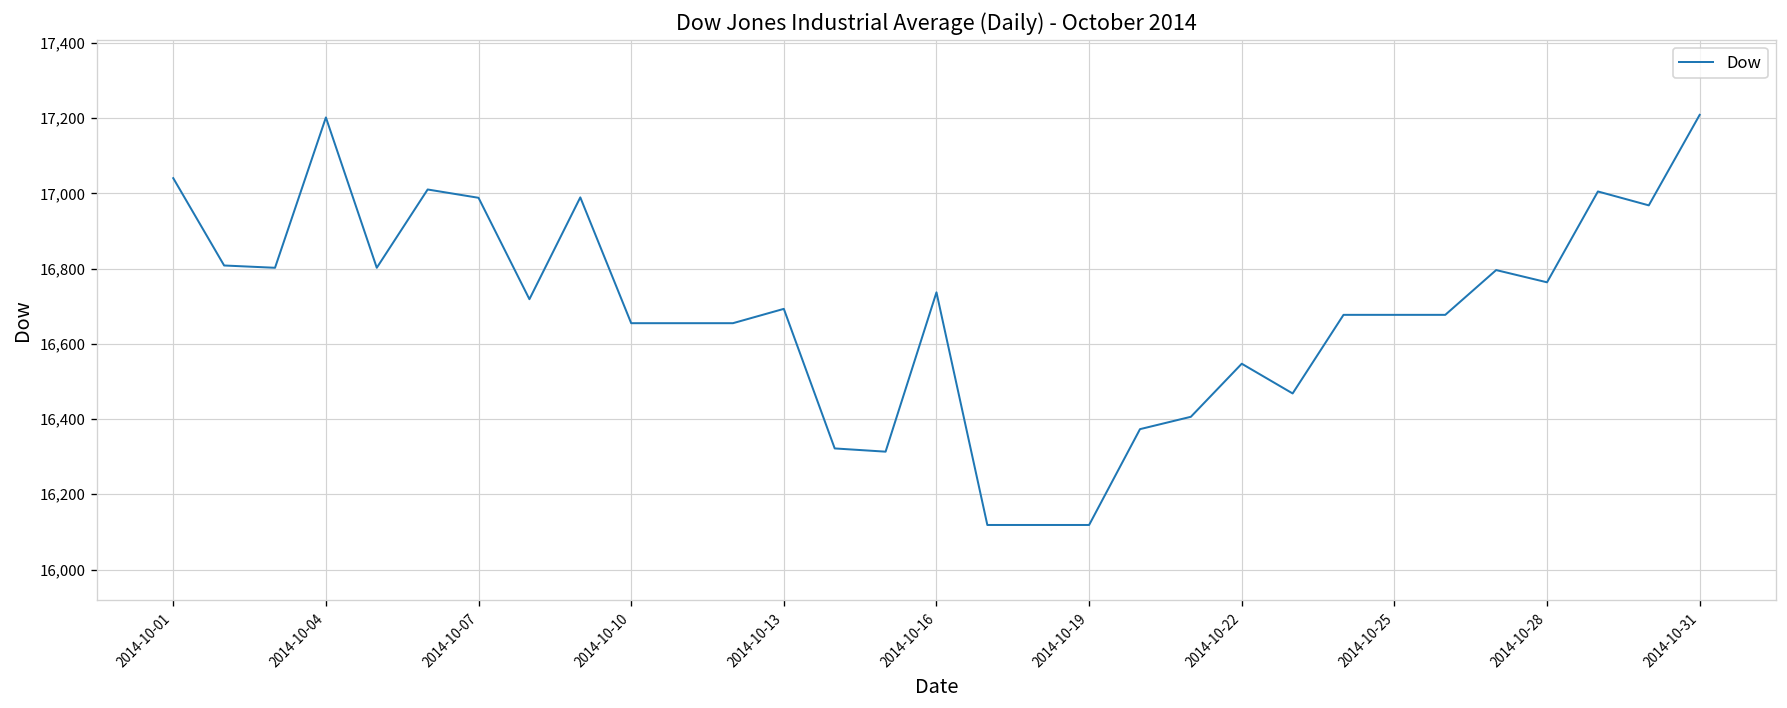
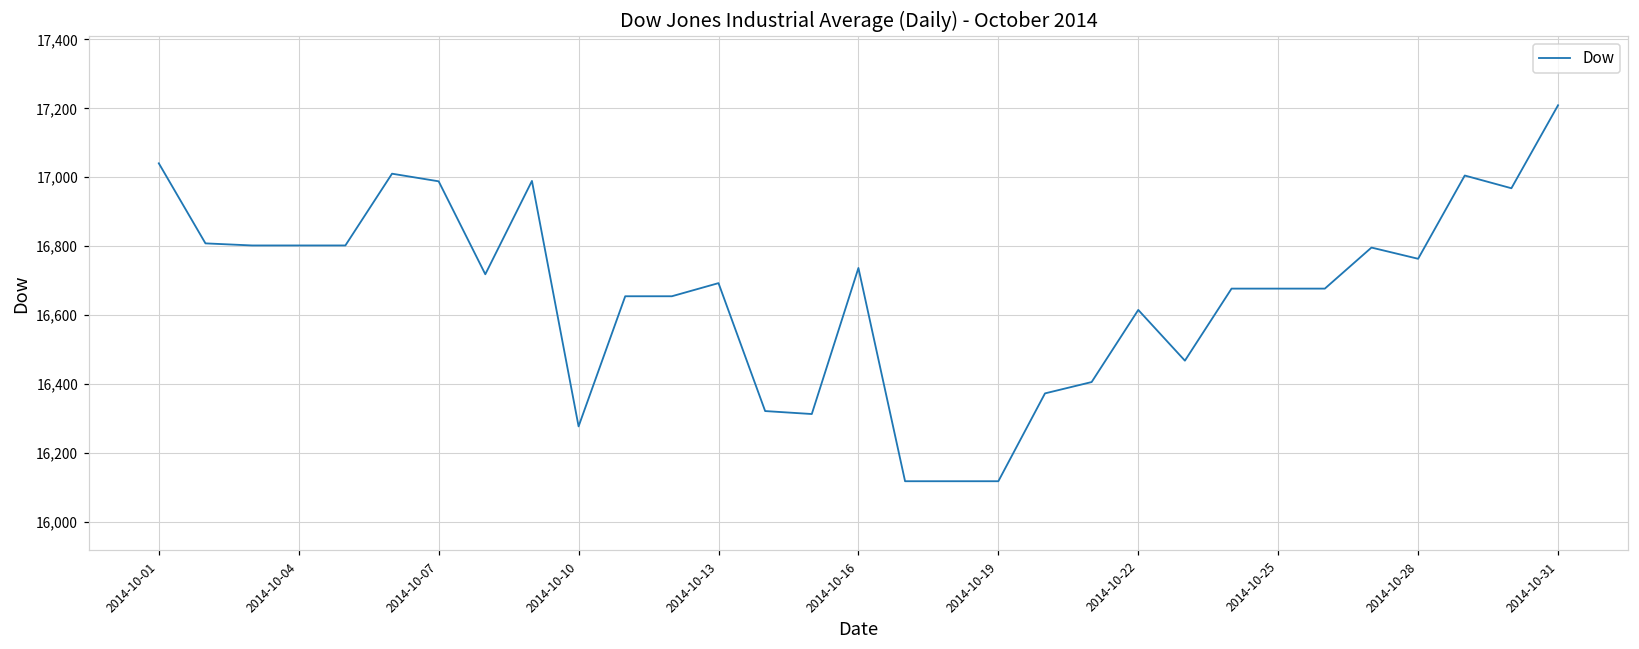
2014-10-04: 17,200 -> 16,800
2014-10-10: 16,650 -> 16,280
2014-10-22: 16,550 -> 16,620
